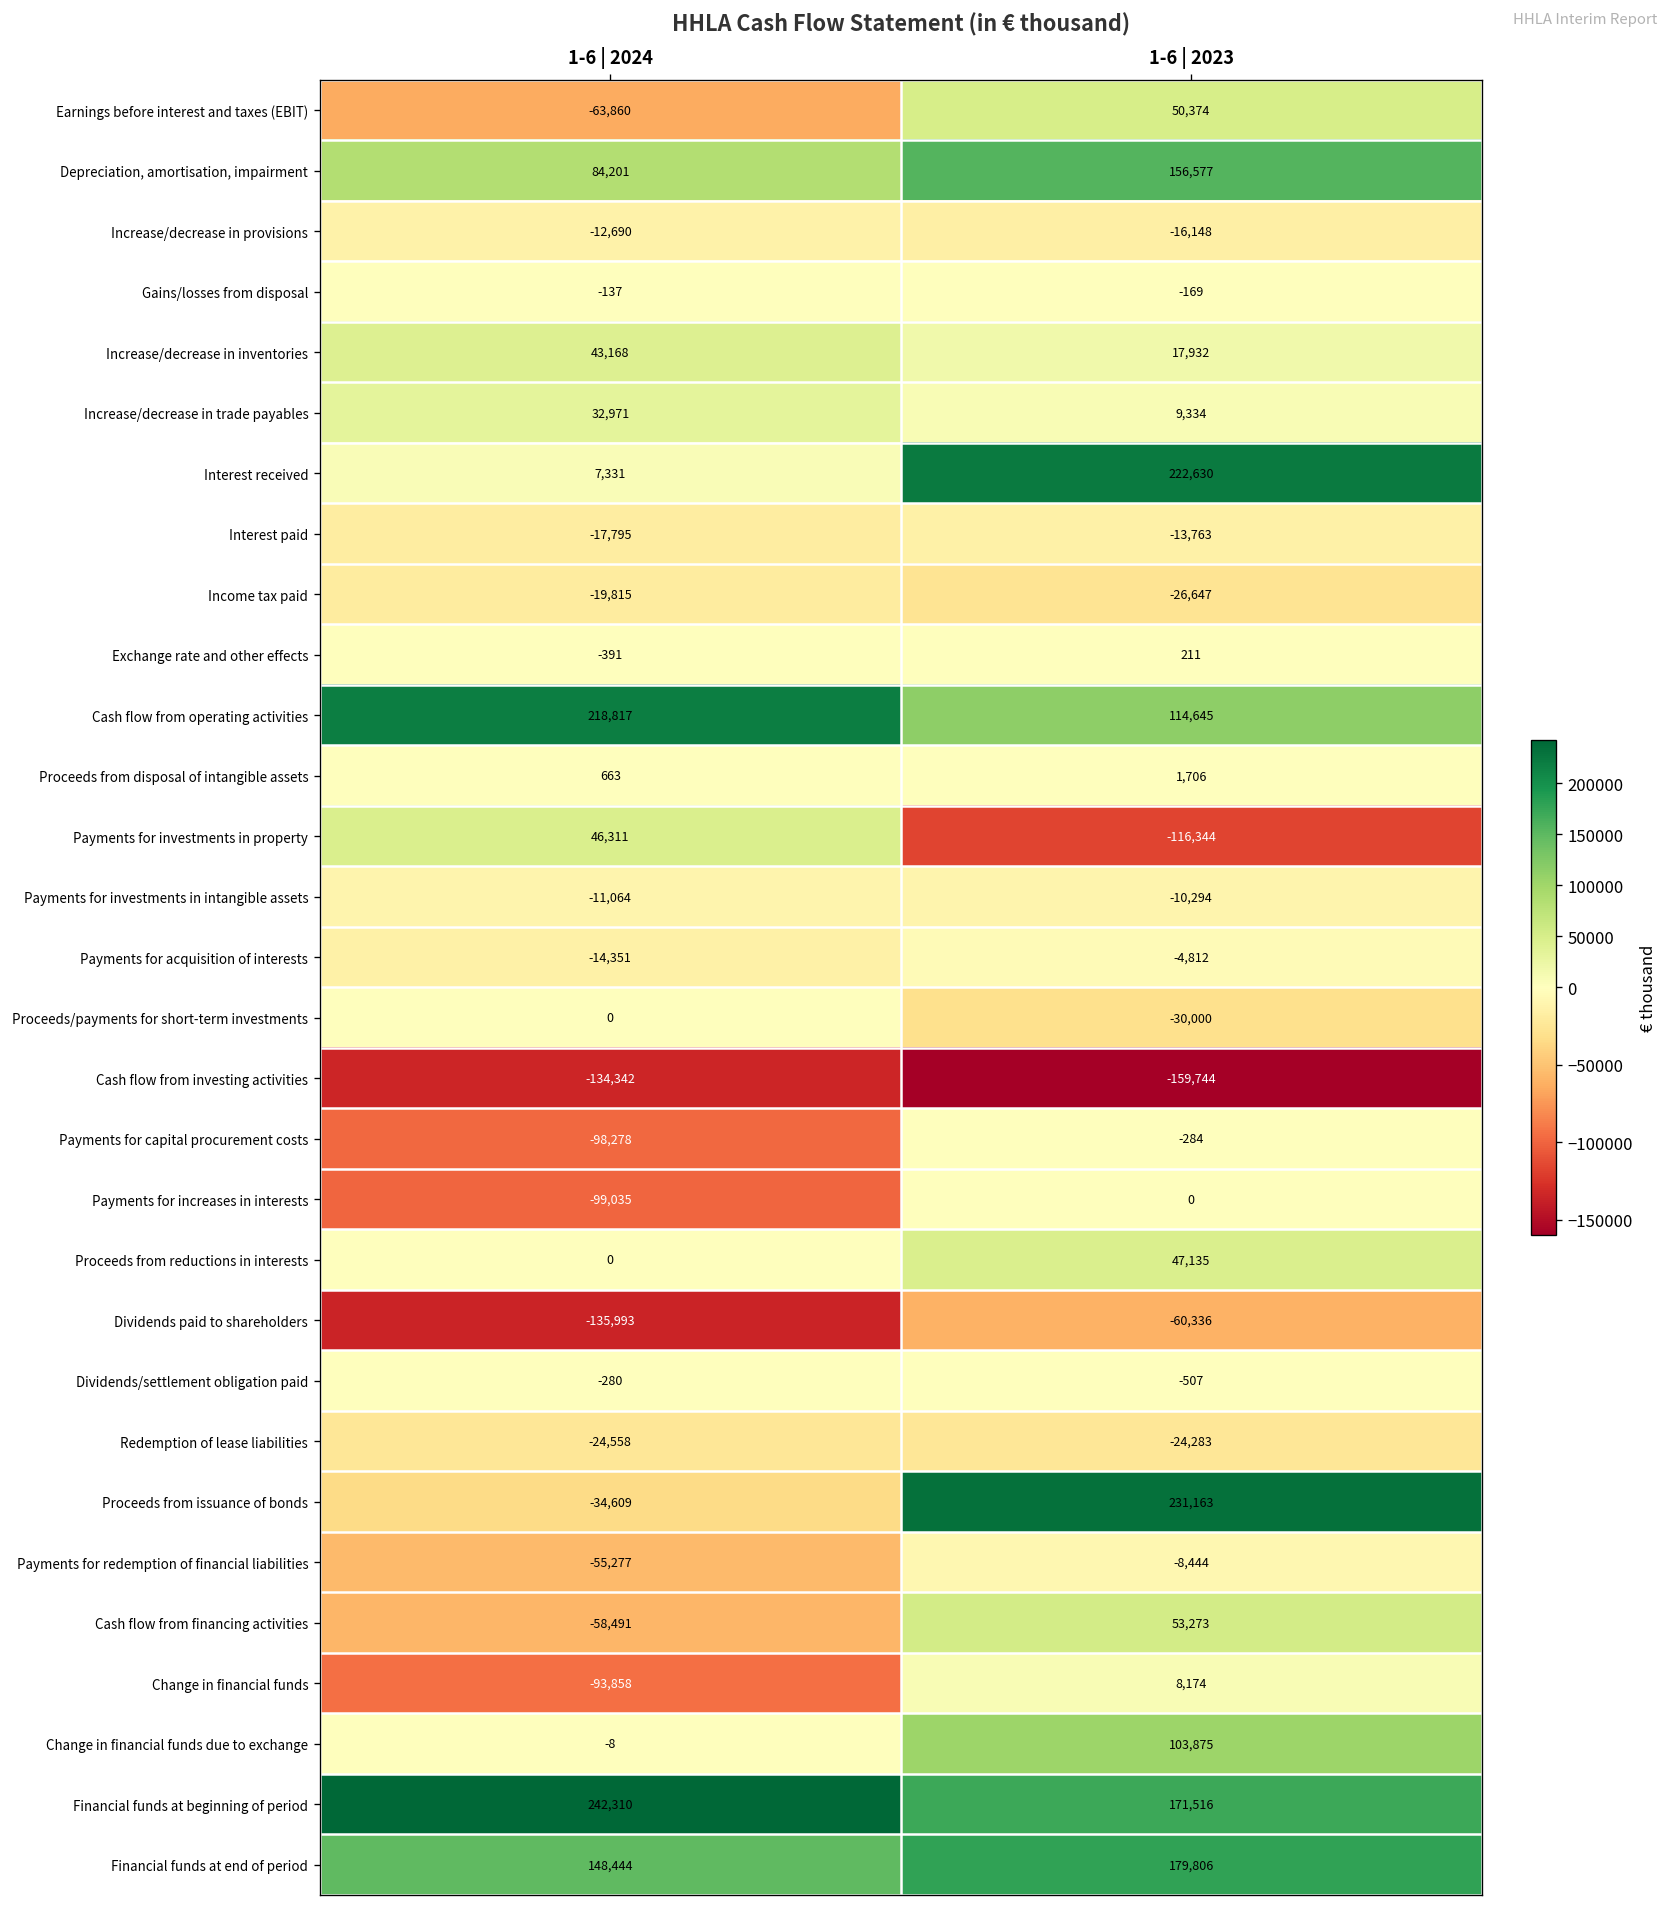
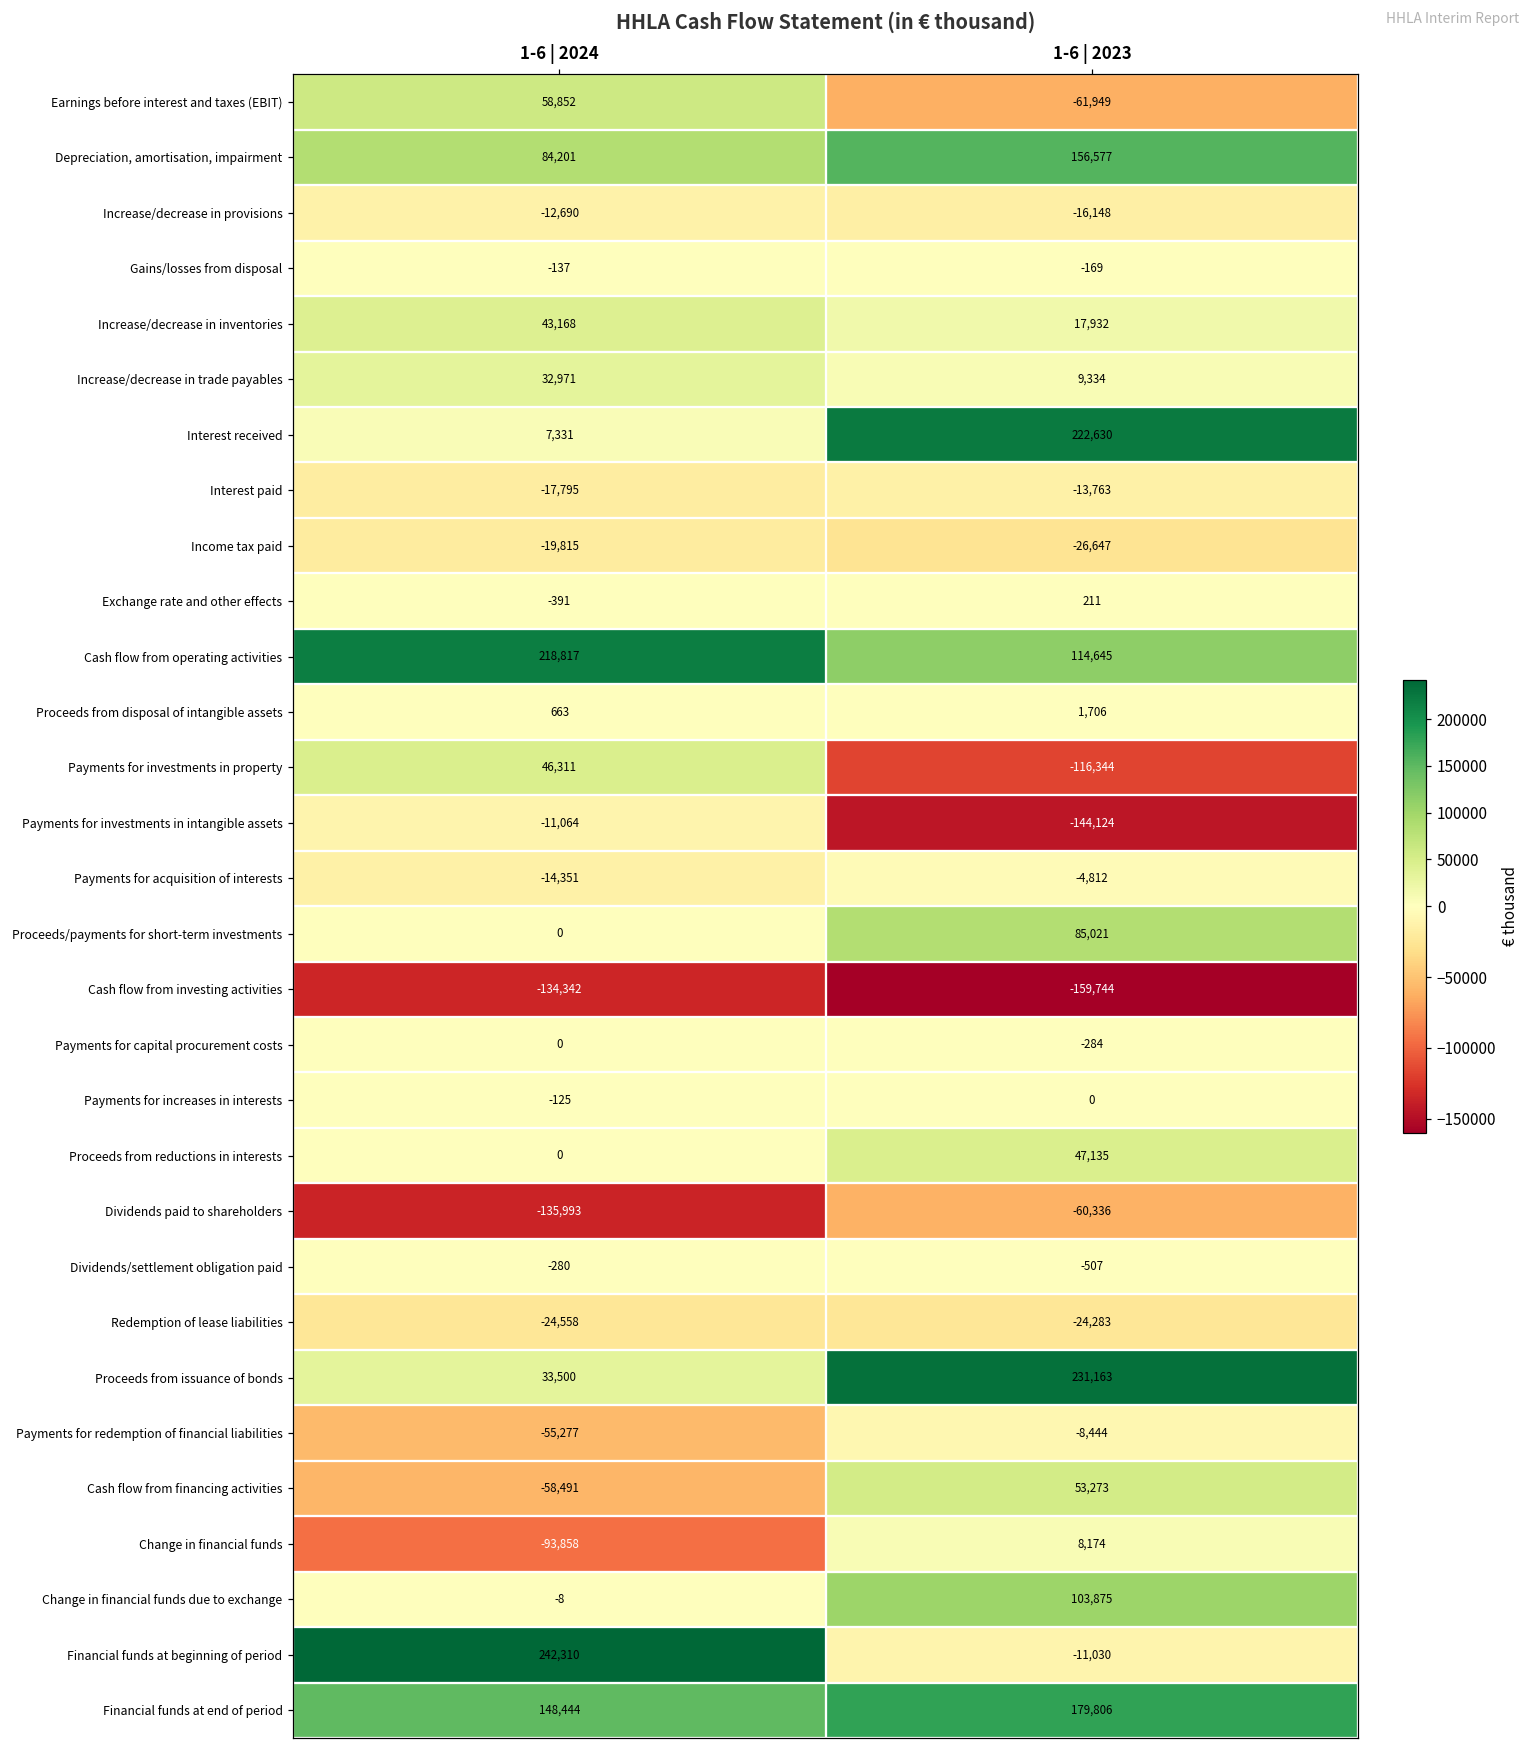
Earnings before interest and taxes (EBIT), 1-6 | 2024: -63,860 -> 58,852
Earnings before interest and taxes (EBIT), 1-6 | 2023: 50,374 -> -61,949
Payments for investments in intangible assets, 1-6 | 2023: -10,294 -> -144,124
Proceeds/payments for short-term investments, 1-6 | 2023: -30,000 -> 85,021
Payments for capital procurement costs, 1-6 | 2024: -98,278 -> 0
Payments for increases in interests, 1-6 | 2024: -99,035 -> -125
Proceeds from issuance of bonds, 1-6 | 2024: -34,609 -> 33,500
Financial funds at beginning of period, 1-6 | 2023: 171,516 -> -11,030
